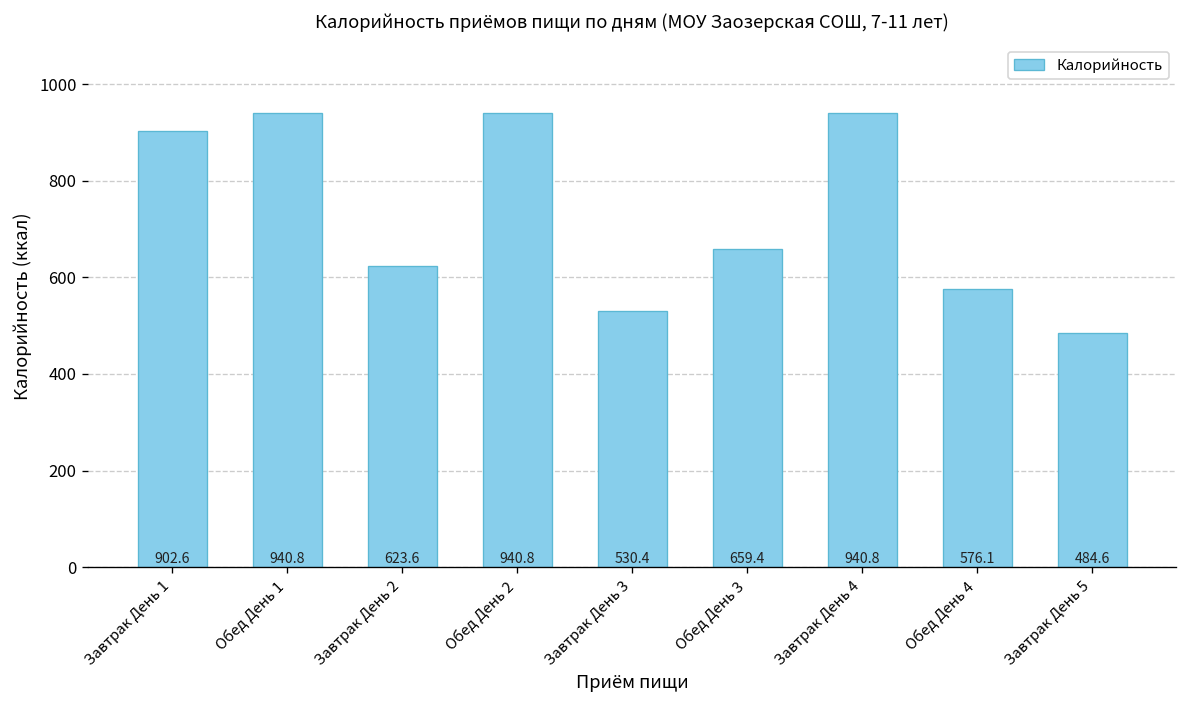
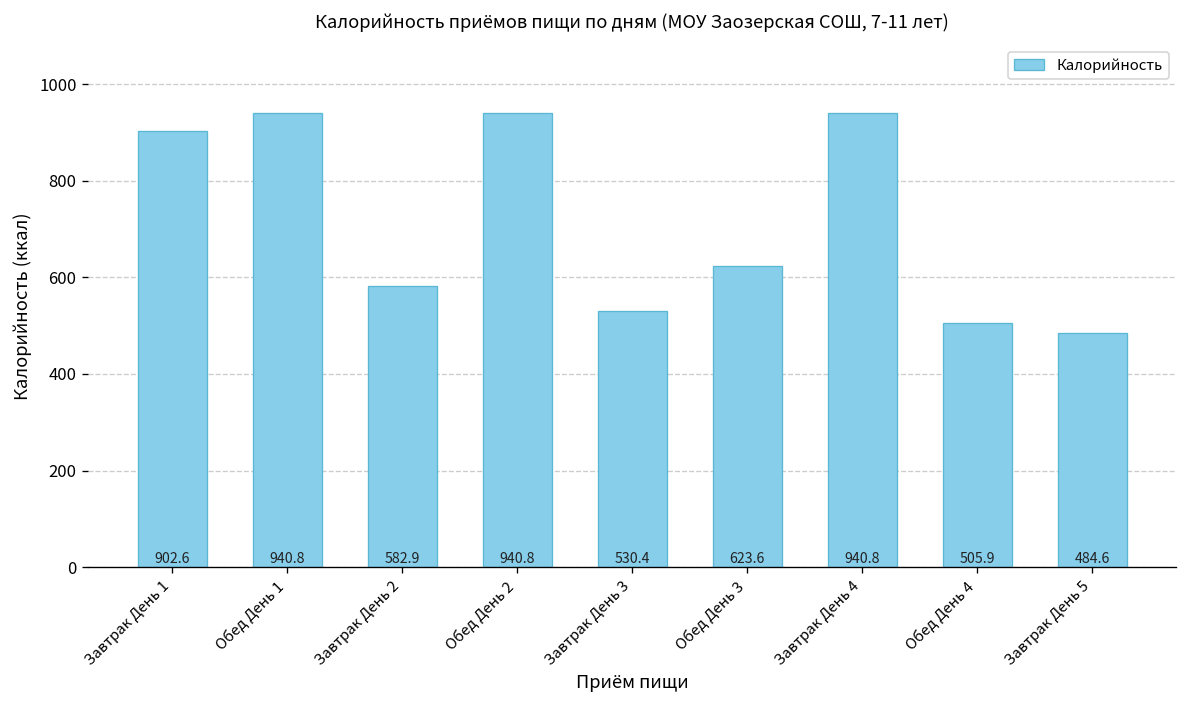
Завтрак День 2: 623.6 -> 582.9
Обед День 3: 659.4 -> 623.6
Обед День 4: 576.1 -> 505.9
